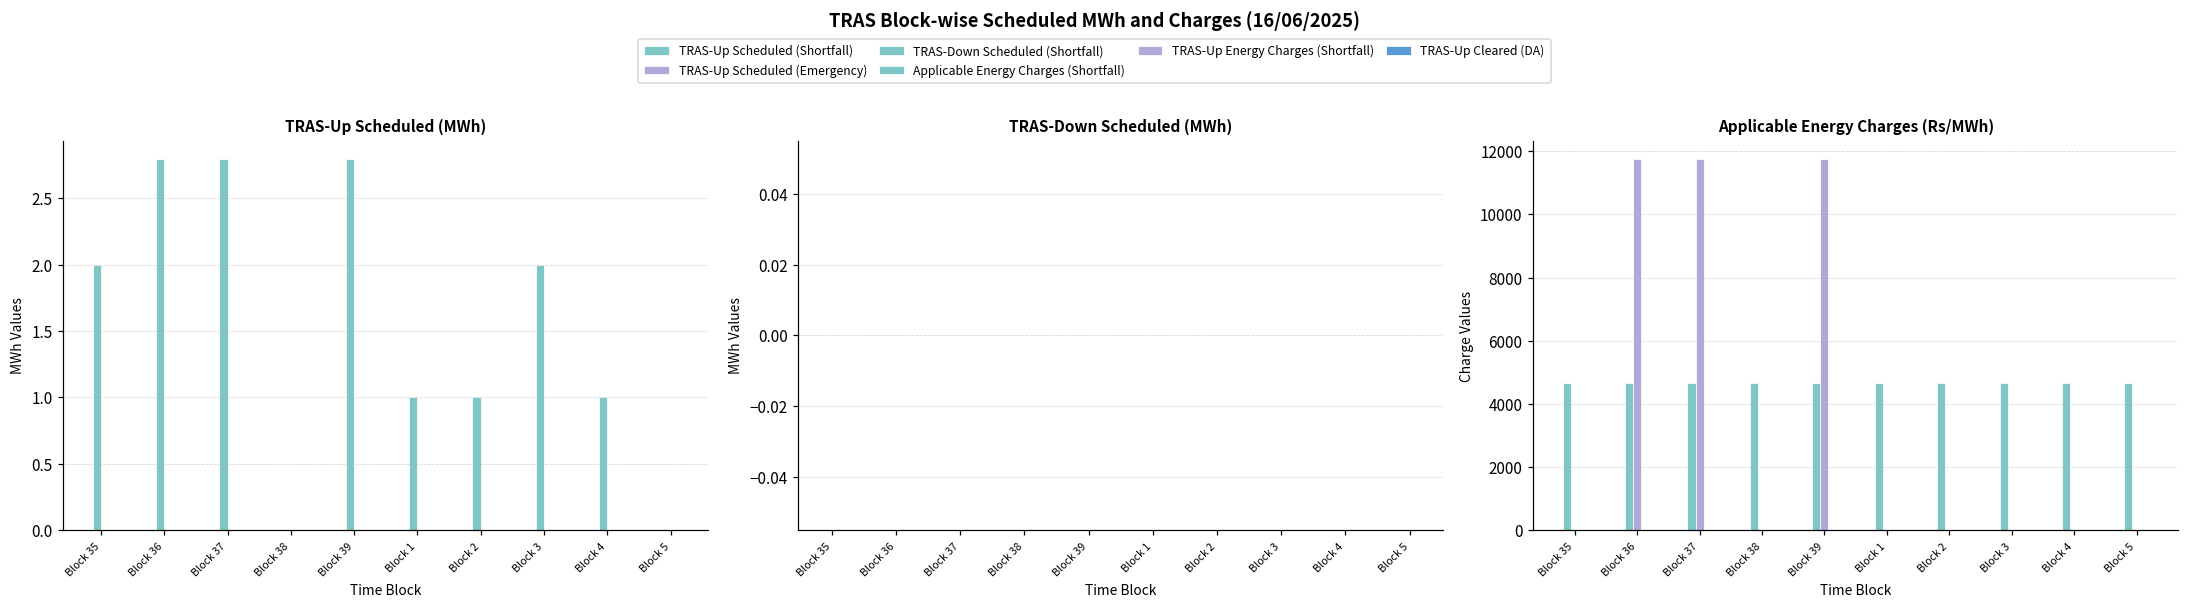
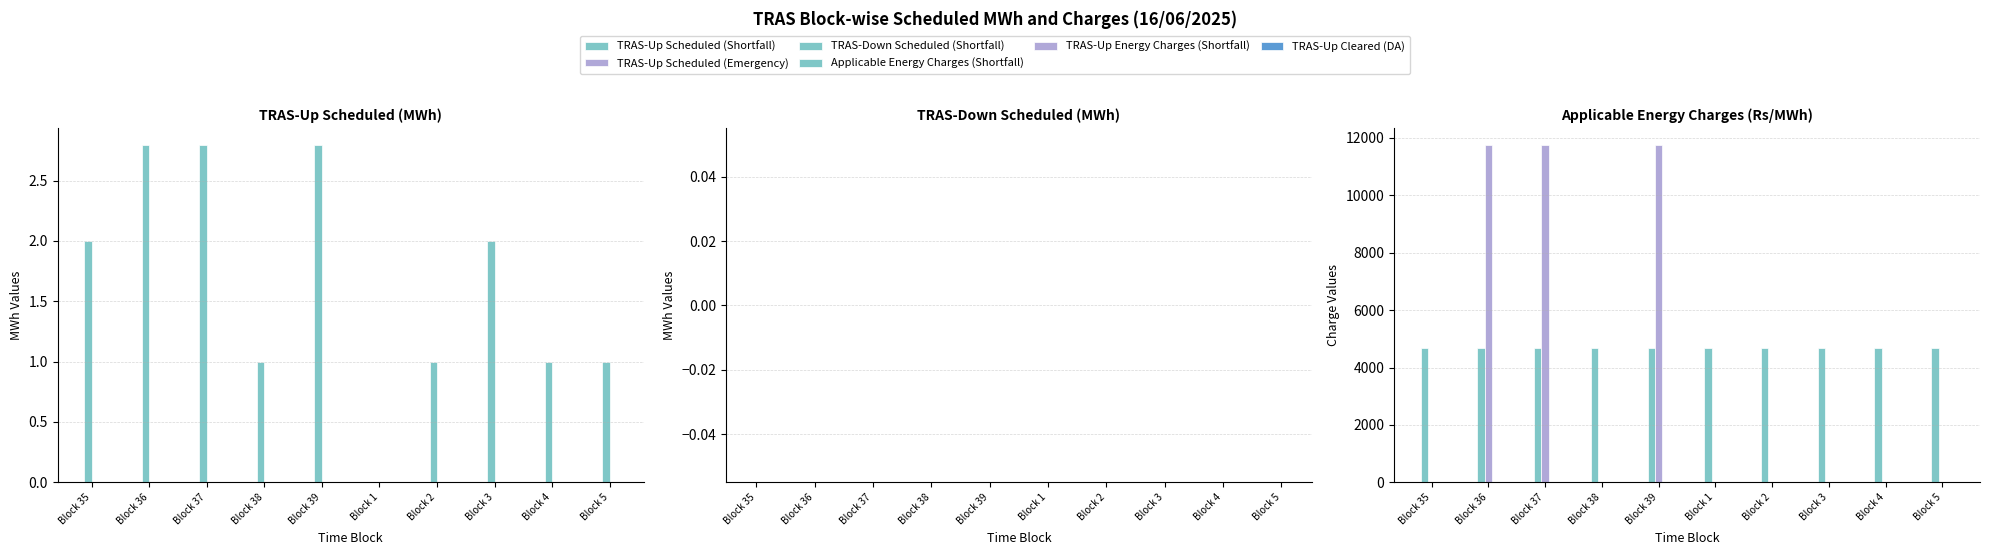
TRAS-Up Scheduled (MWh), TRAS-Up Scheduled (Shortfall), Block 38: 0 -> 1
TRAS-Up Scheduled (MWh), TRAS-Up Scheduled (Shortfall), Block 1: 1 -> 0
TRAS-Up Scheduled (MWh), TRAS-Up Scheduled (Shortfall), Block 5: 0 -> 1
